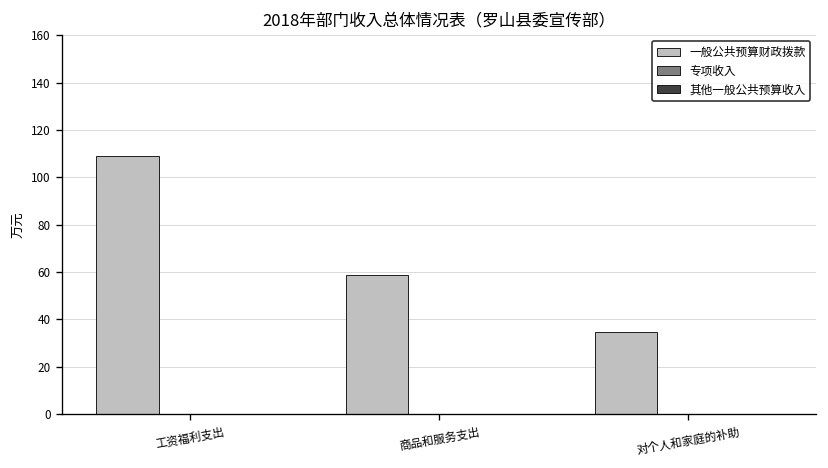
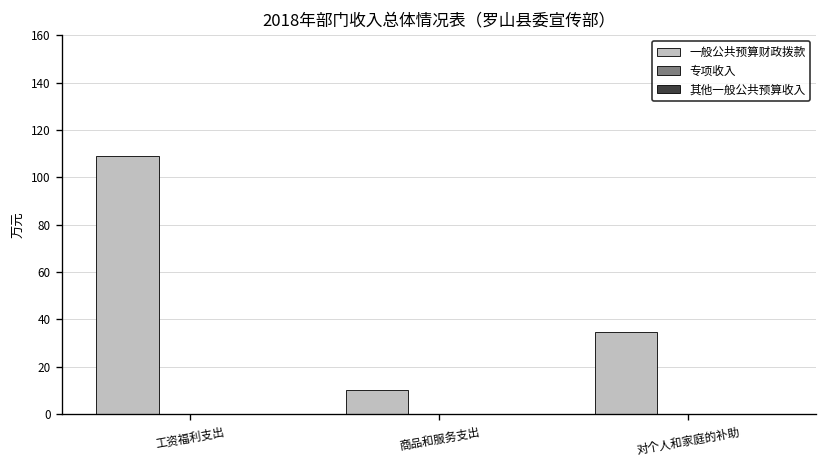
一般公共预算财政拨款, 商品和服务支出: 59 -> 10
